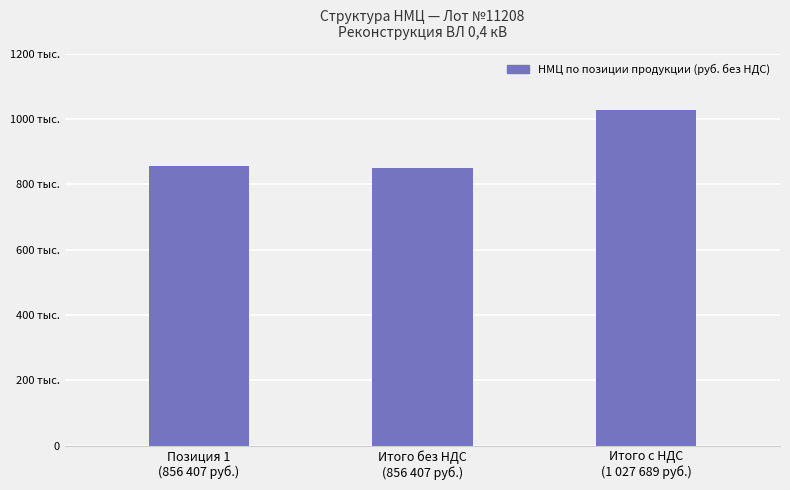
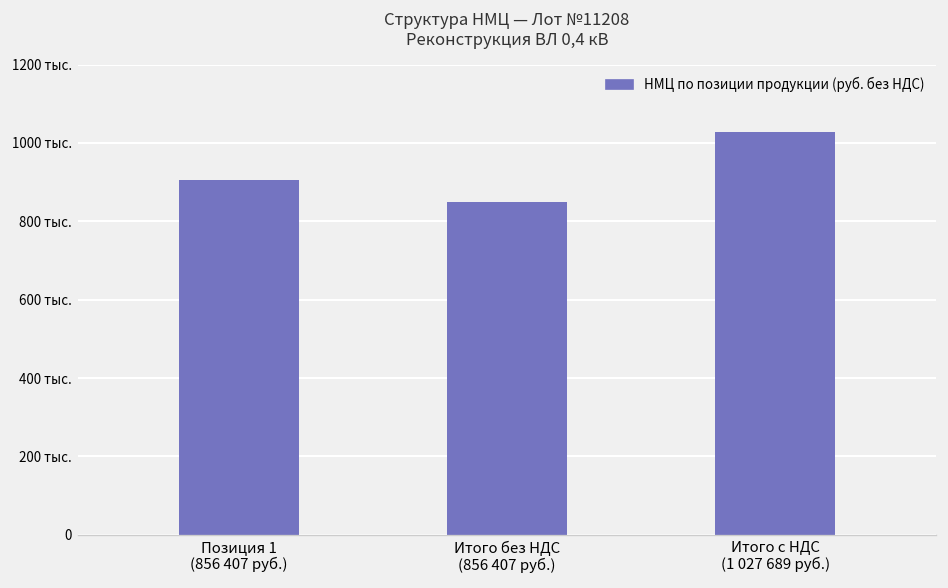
Позиция 1 (856 407 руб.): 860 тыс. -> 910 тыс.
